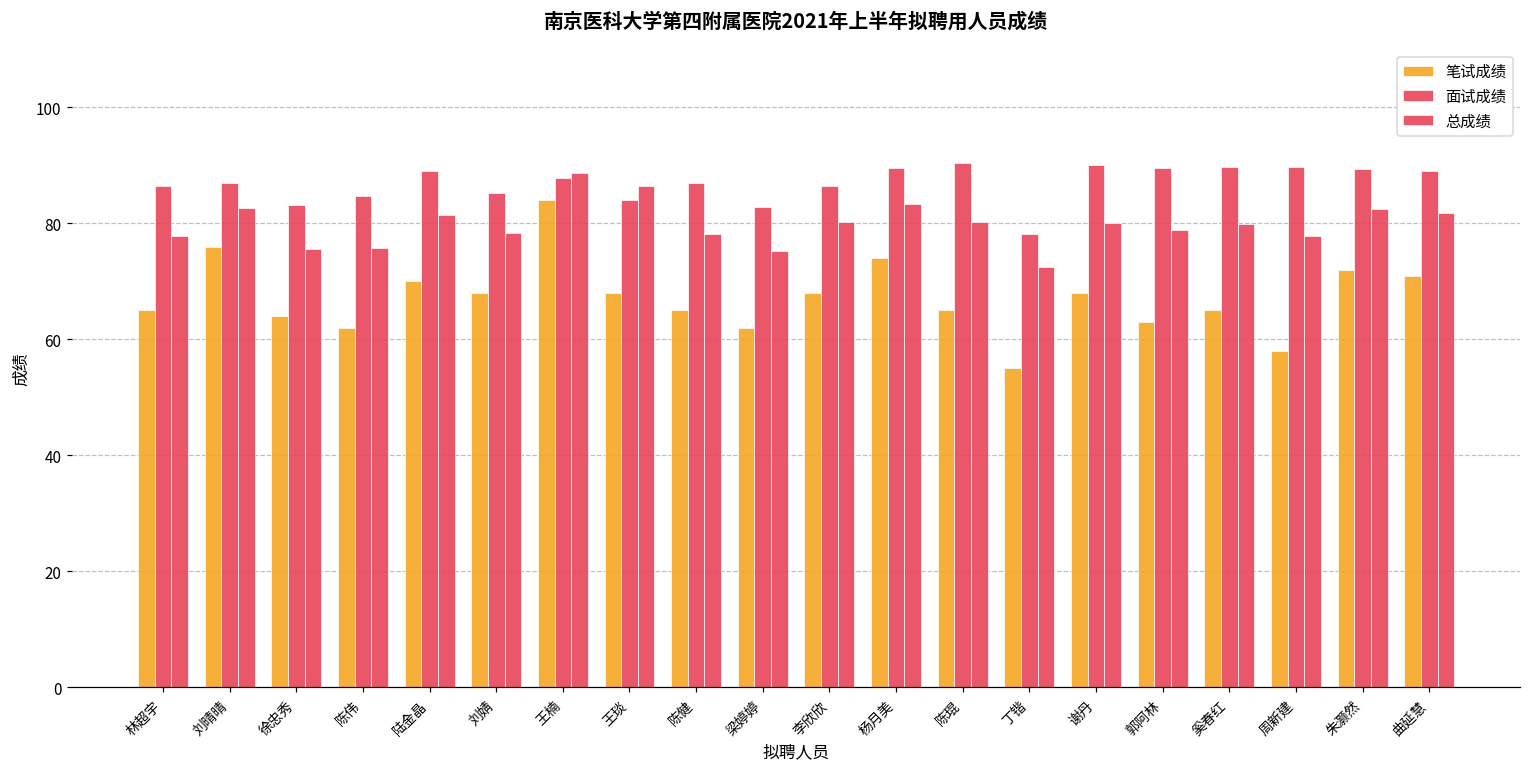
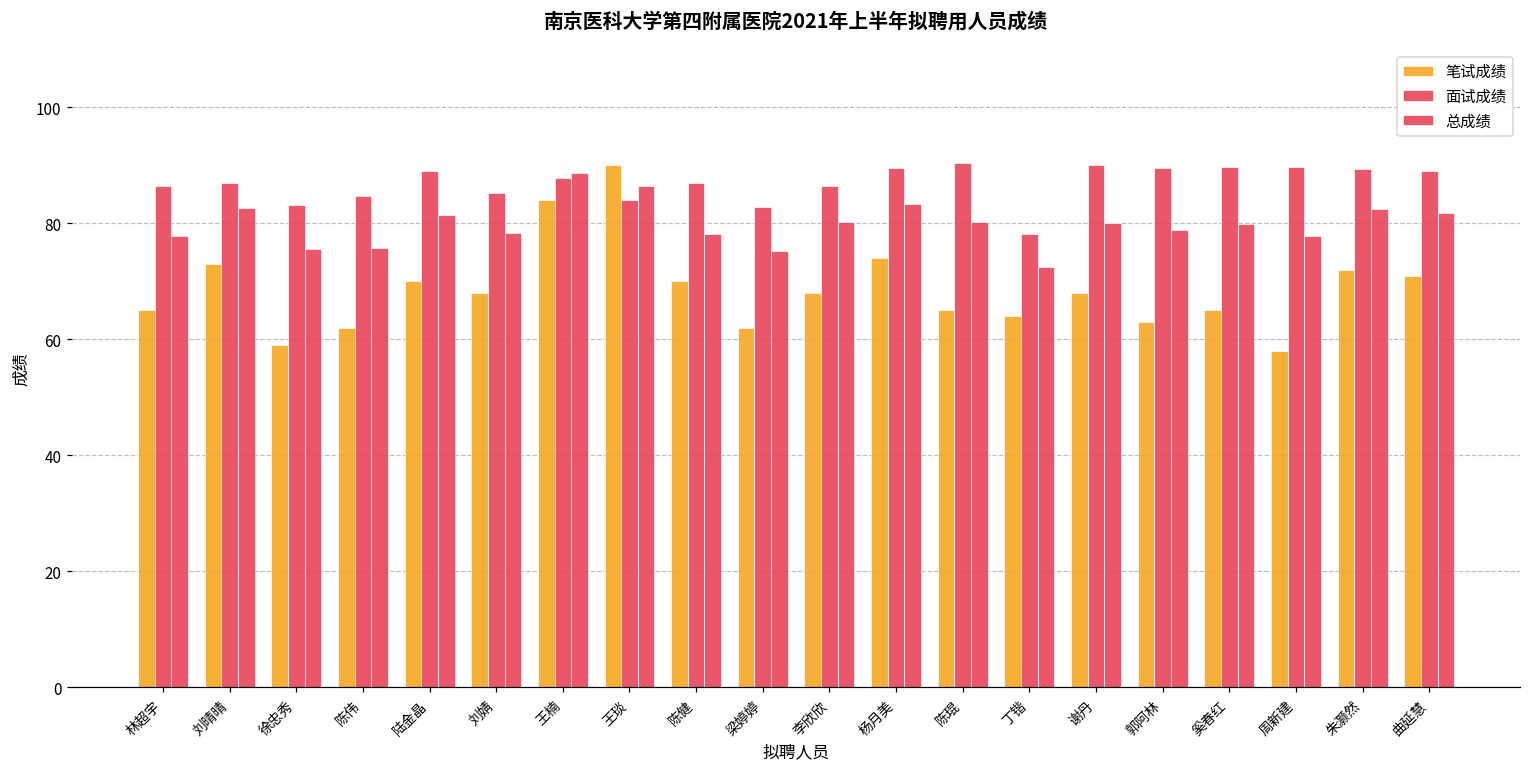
笔试成绩, 刘晴晴: 76 -> 73
笔试成绩, 徐忠秀: 64 -> 59
笔试成绩, 王琰: 68 -> 90
笔试成绩, 陈健: 65 -> 70
笔试成绩, 丁锴: 55 -> 64
